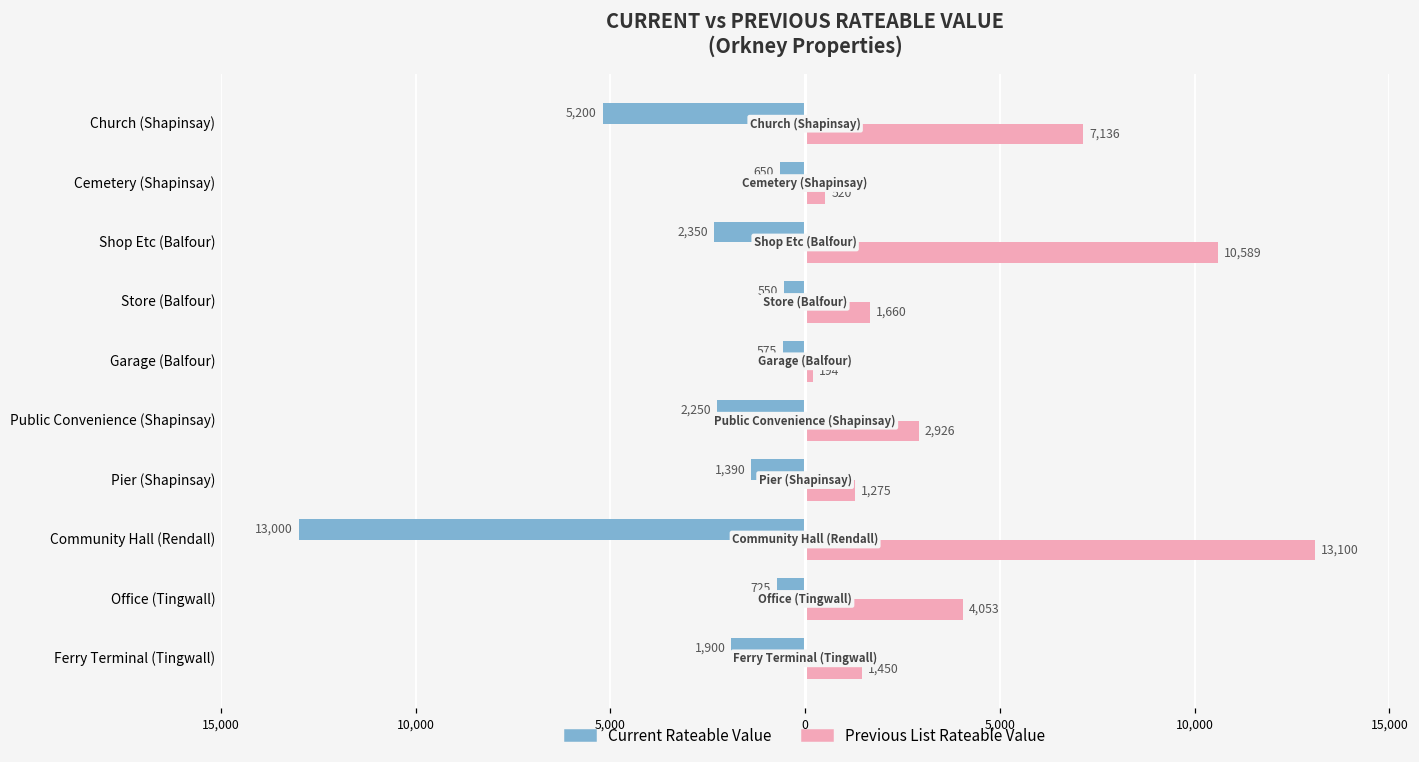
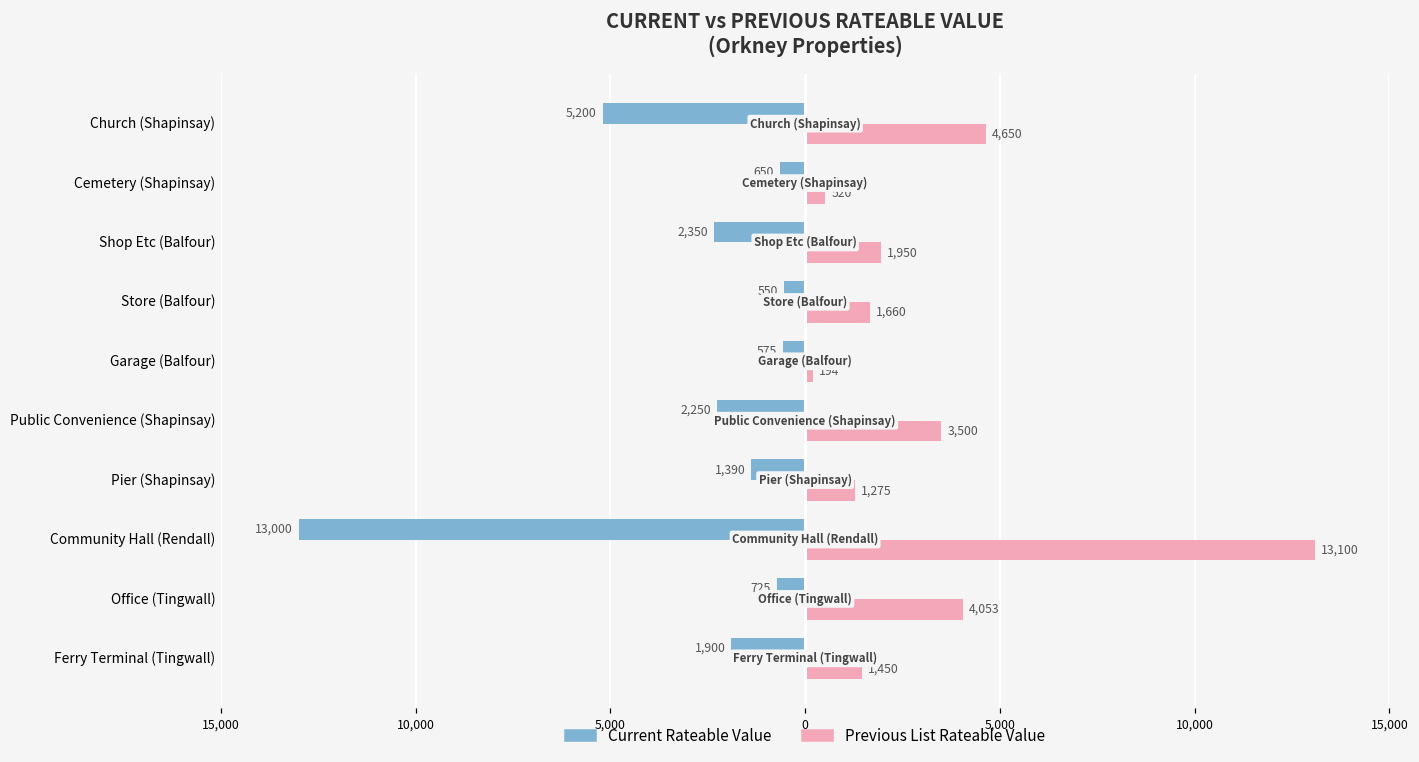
Previous List Rateable Value, Church (Shapinsay): 7,136 -> 4,650
Previous List Rateable Value, Shop Etc (Balfour): 10,589 -> 1,950
Previous List Rateable Value, Public Convenience (Shapinsay): 2,926 -> 3,500
